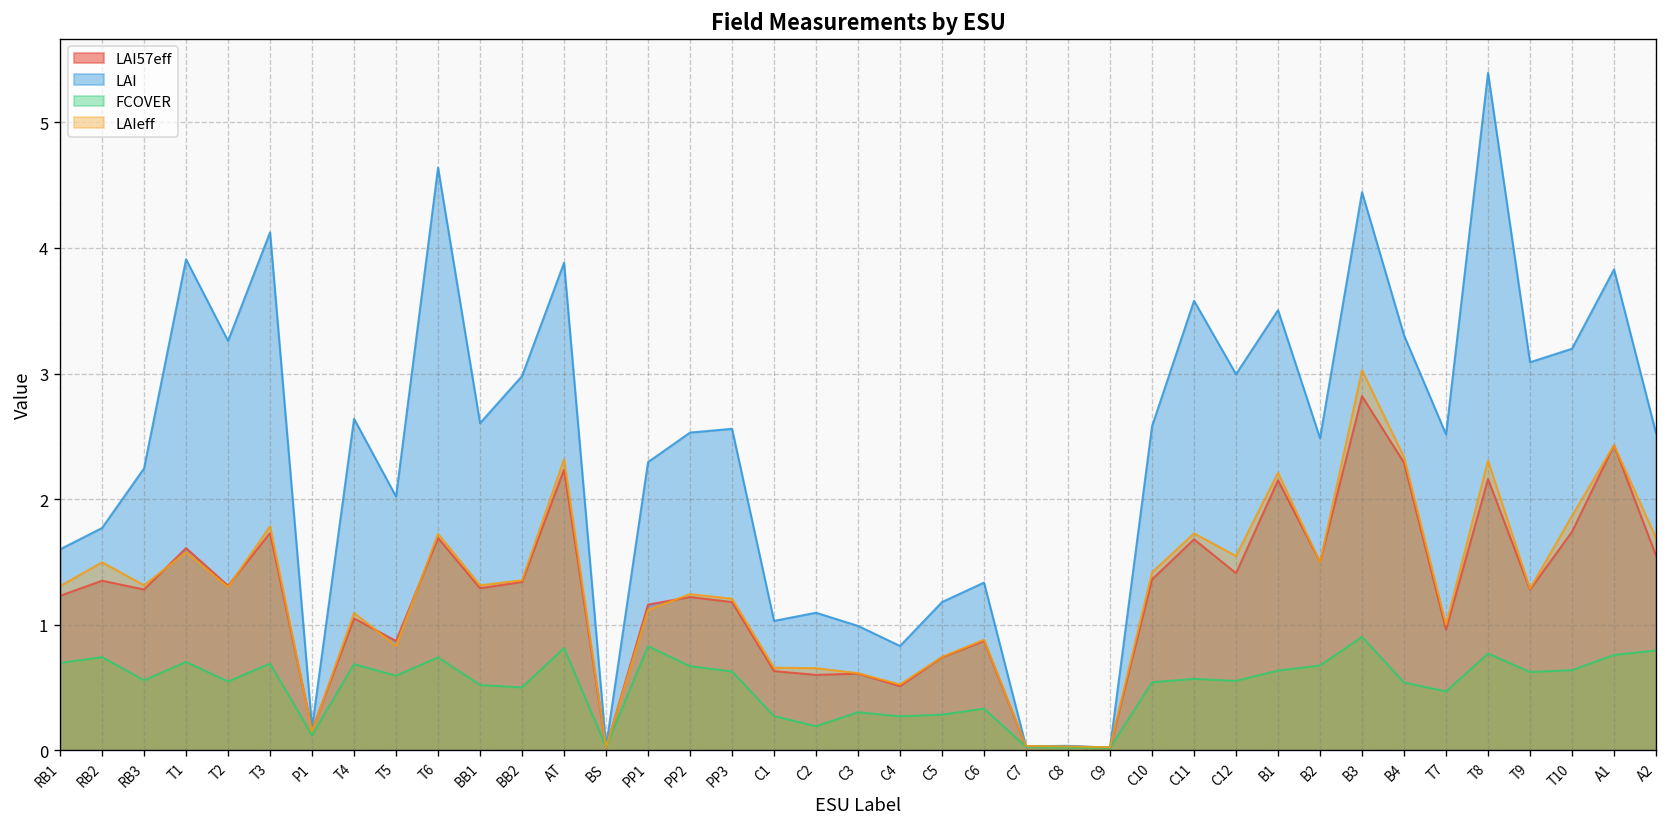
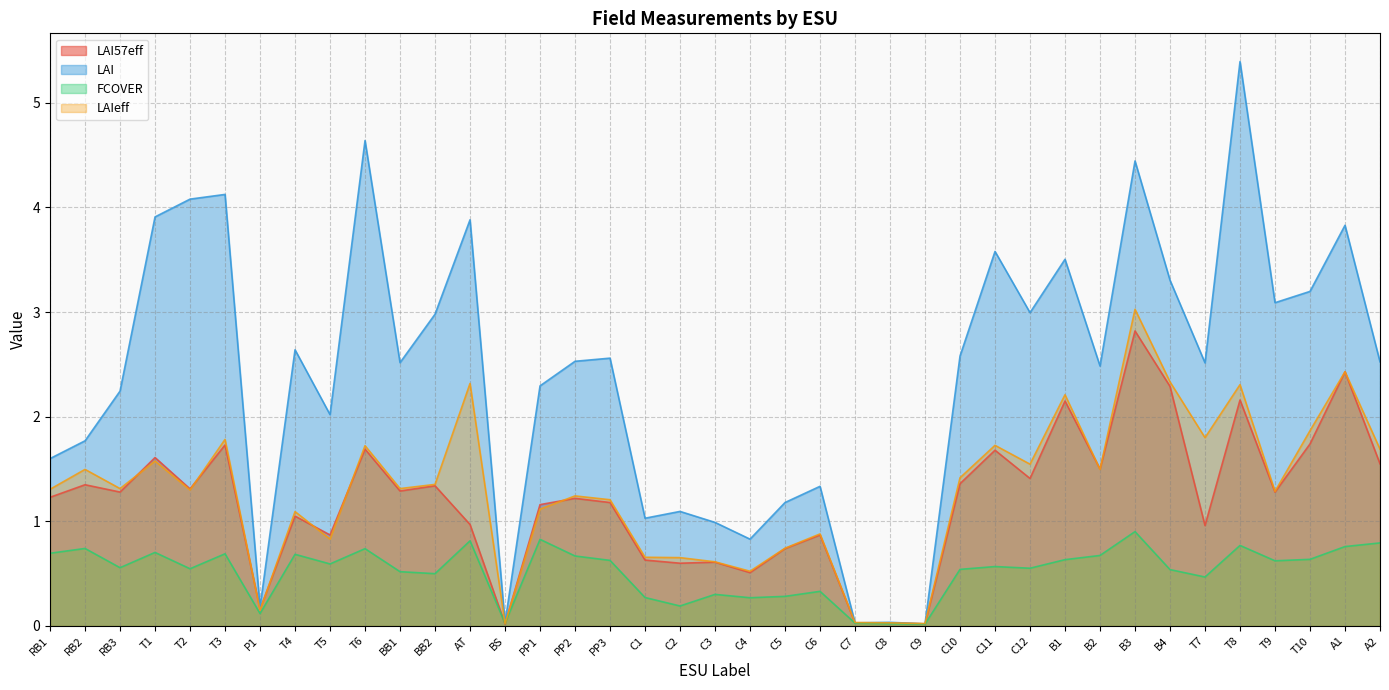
LAI, T2: 3.26 -> 4.08
LAI, BB1: 2.61 -> 2.52
LAI57eff, AT: 2.24 -> 0.97
LAIeff, T7: 1.0 -> 1.8
